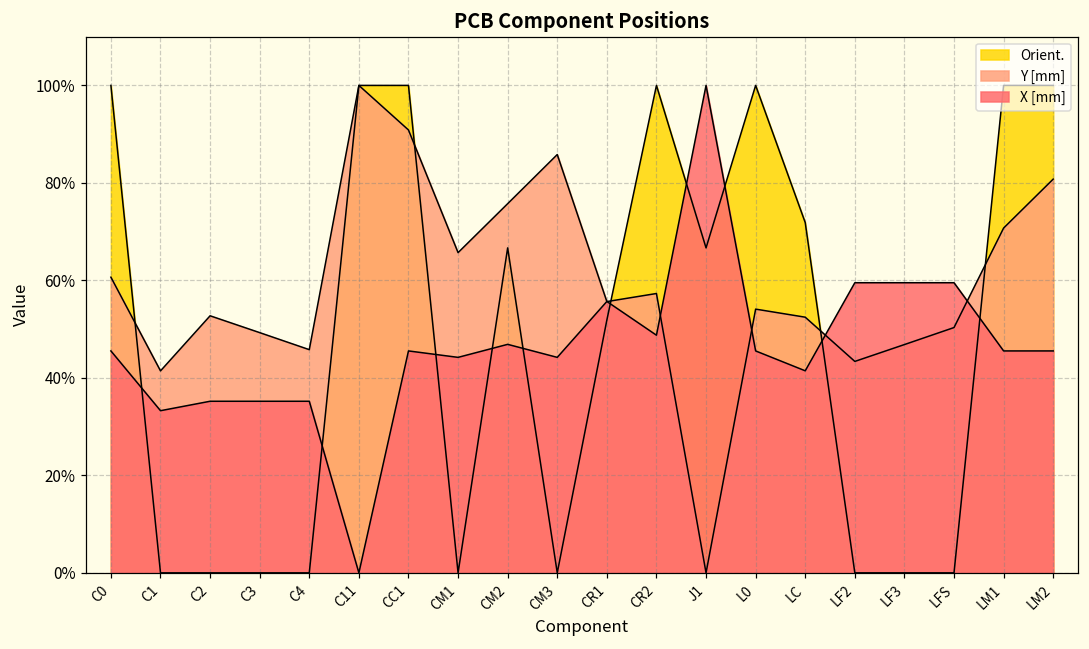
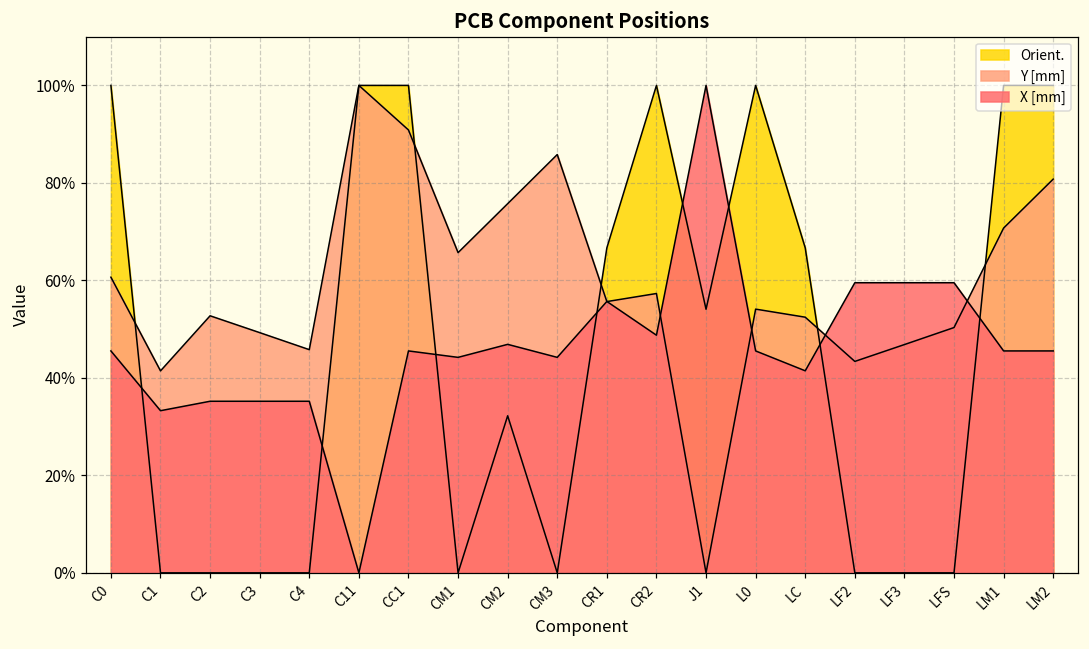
Orient., CM2: 67% -> 32%
Orient., CR1: 52% -> 67%
Orient., J1: 67% -> 54%
Orient., LC: 72% -> 67%
